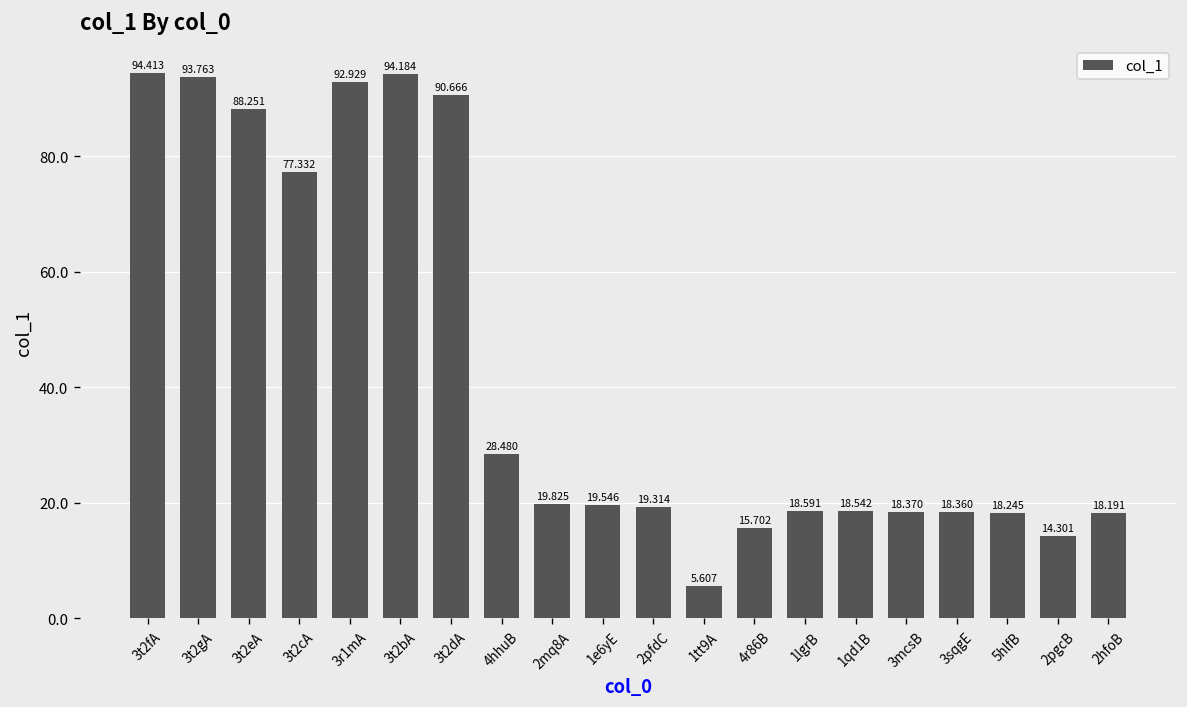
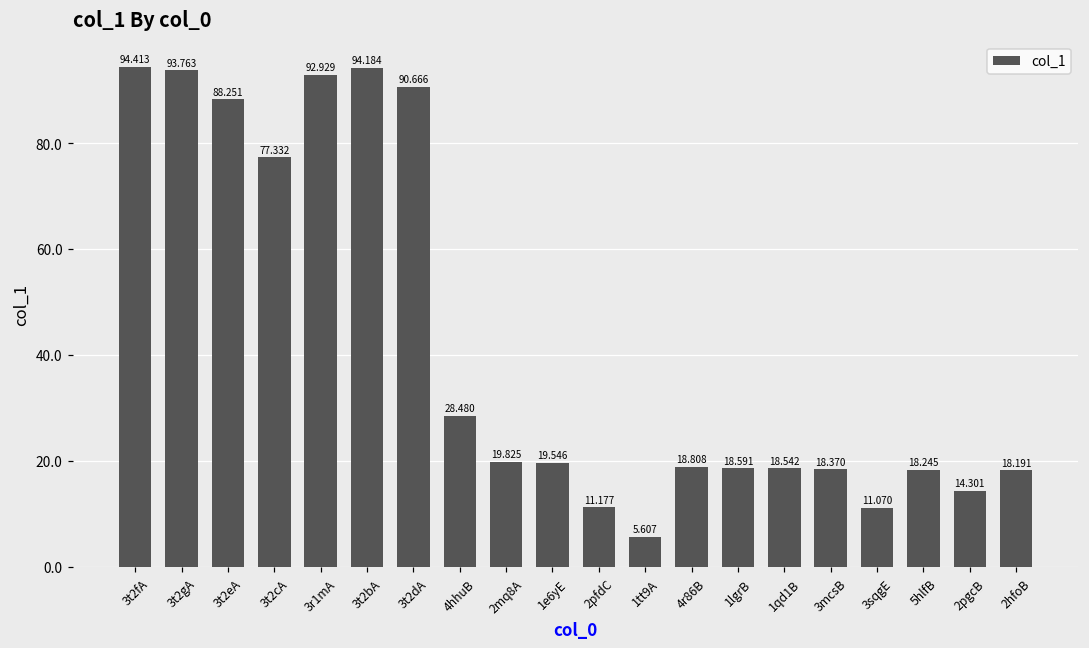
2pfdC: 19.314 -> 11.177
4r86B: 15.702 -> 18.808
3sqgE: 18.360 -> 11.070
